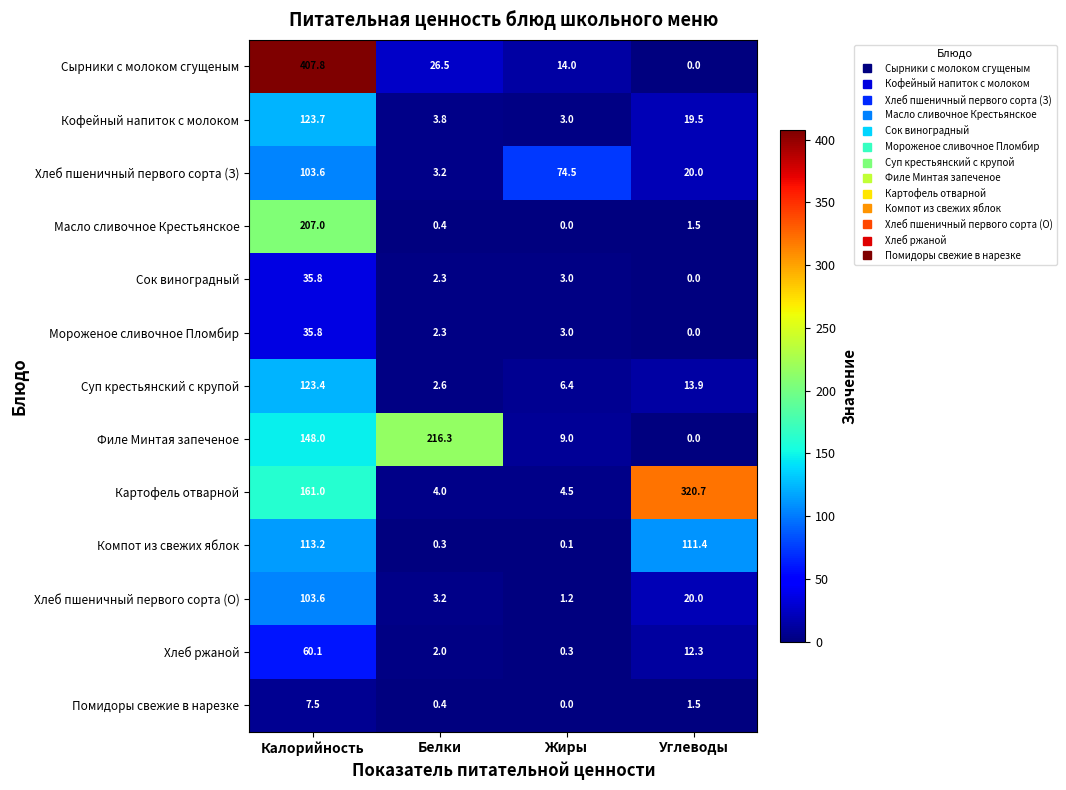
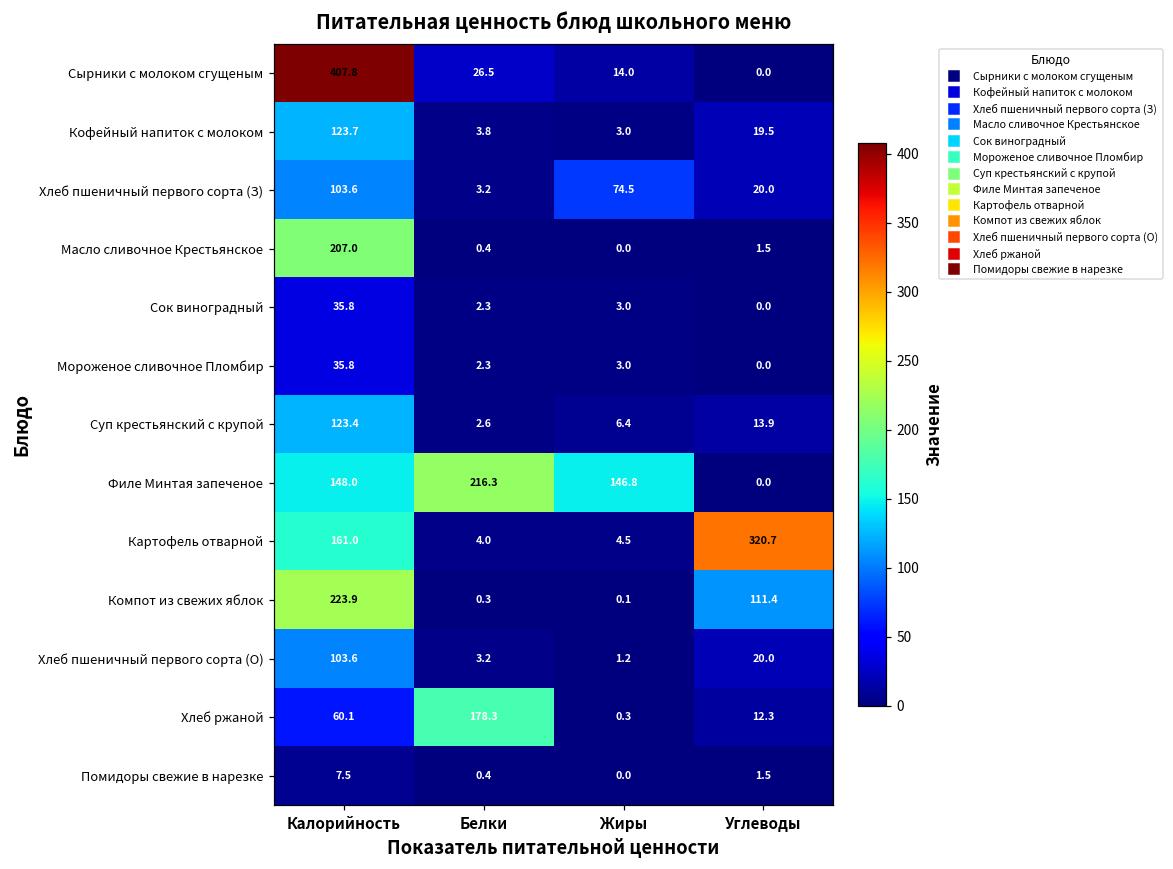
Филе Минтая запеченое, Жиры: 9.0 -> 146.8
Компот из свежих яблок, Калорийность: 113.2 -> 223.9
Хлеб ржаной, Белки: 2.0 -> 178.3
